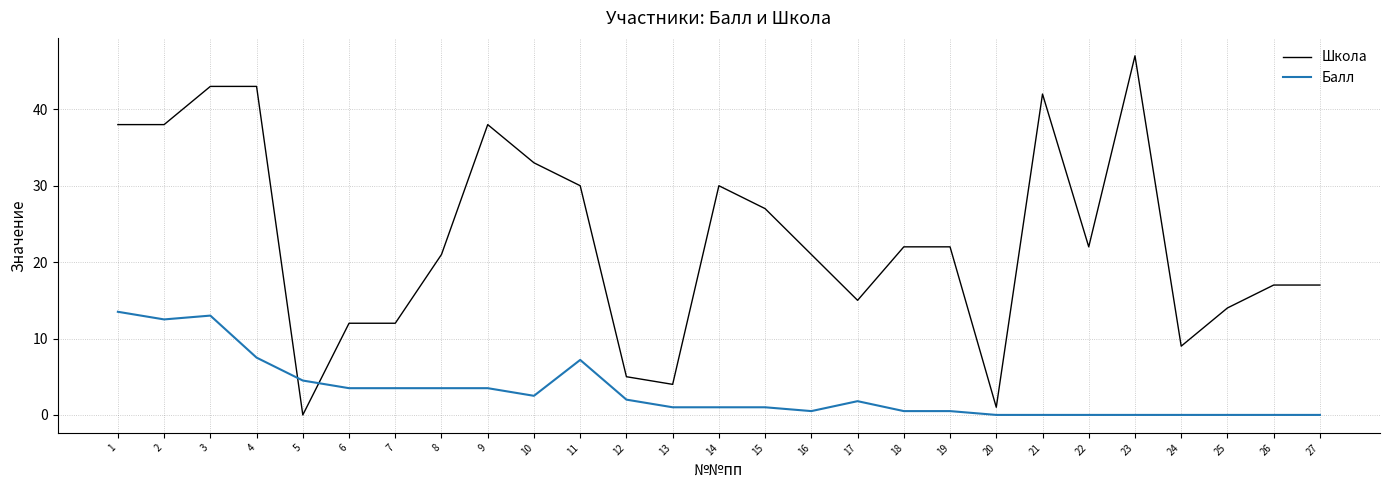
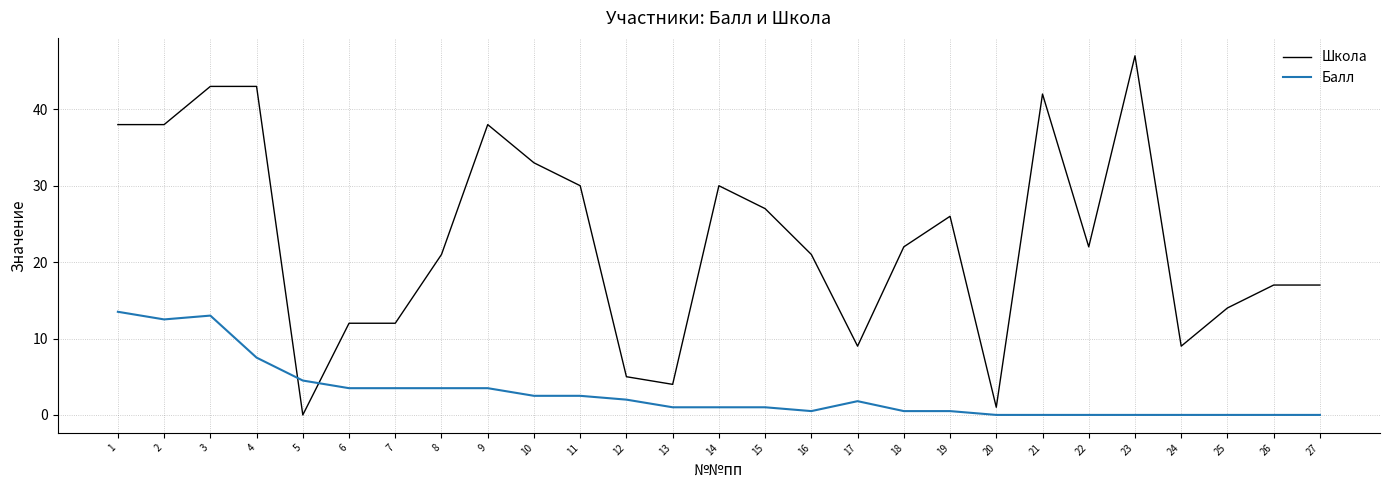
Балл, 11: 7 -> 3
Школа, 17: 15 -> 9
Школа, 19: 22 -> 26
